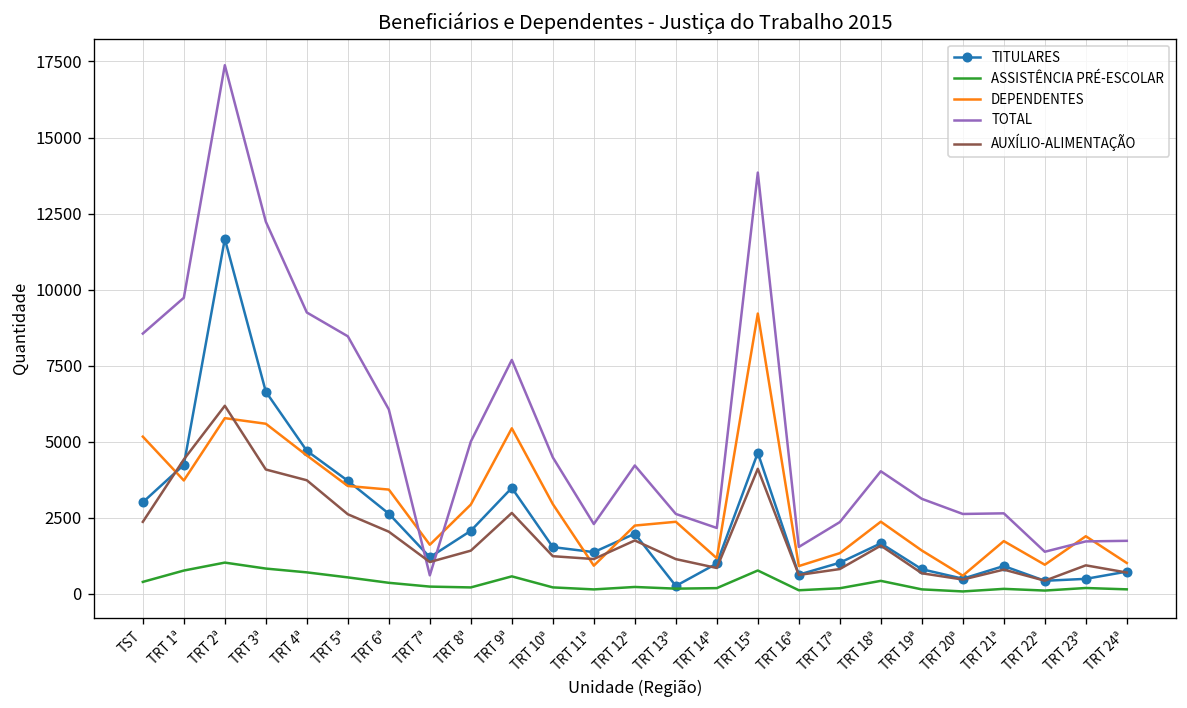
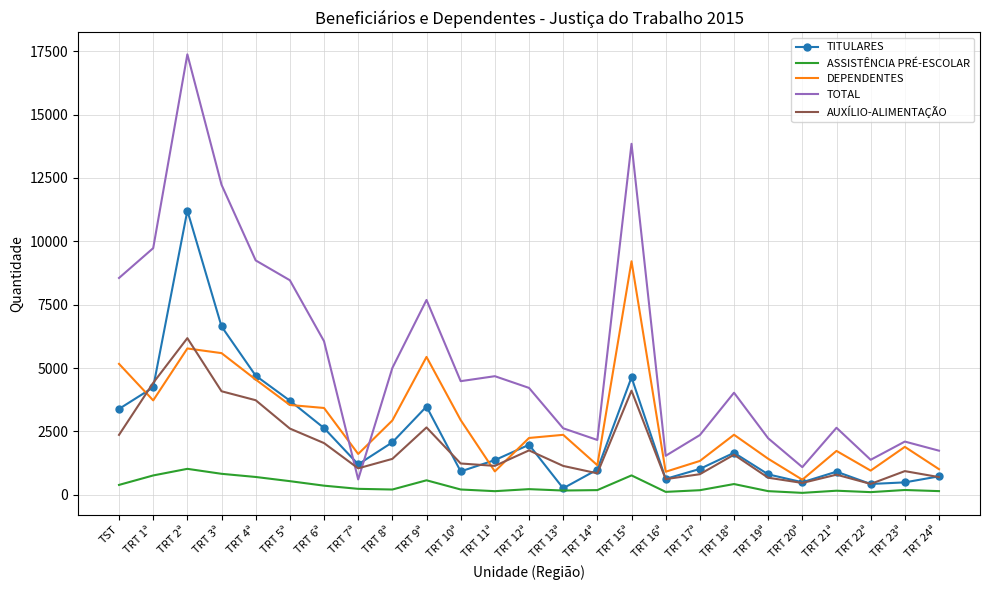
TITULARES, TST: 3000 -> 3400
TITULARES, TRT 2ª: 11700 -> 11200
TITULARES, TRT 10ª: 1500 -> 900
TOTAL, TRT 11ª: 2300 -> 4700
TOTAL, TRT 19ª: 3100 -> 2200
TOTAL, TRT 20ª: 2600 -> 1100
TOTAL, TRT 23ª: 1700 -> 2100
